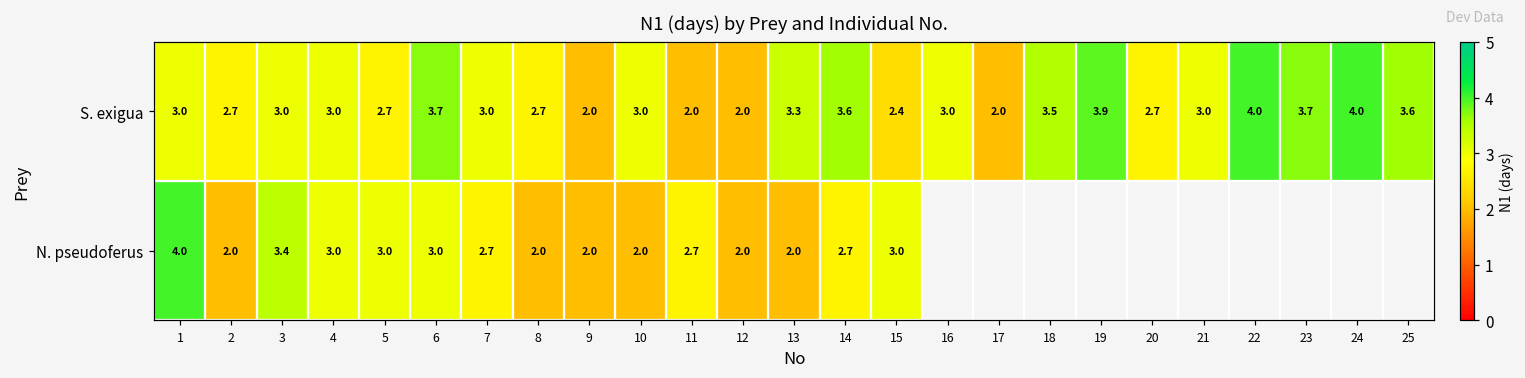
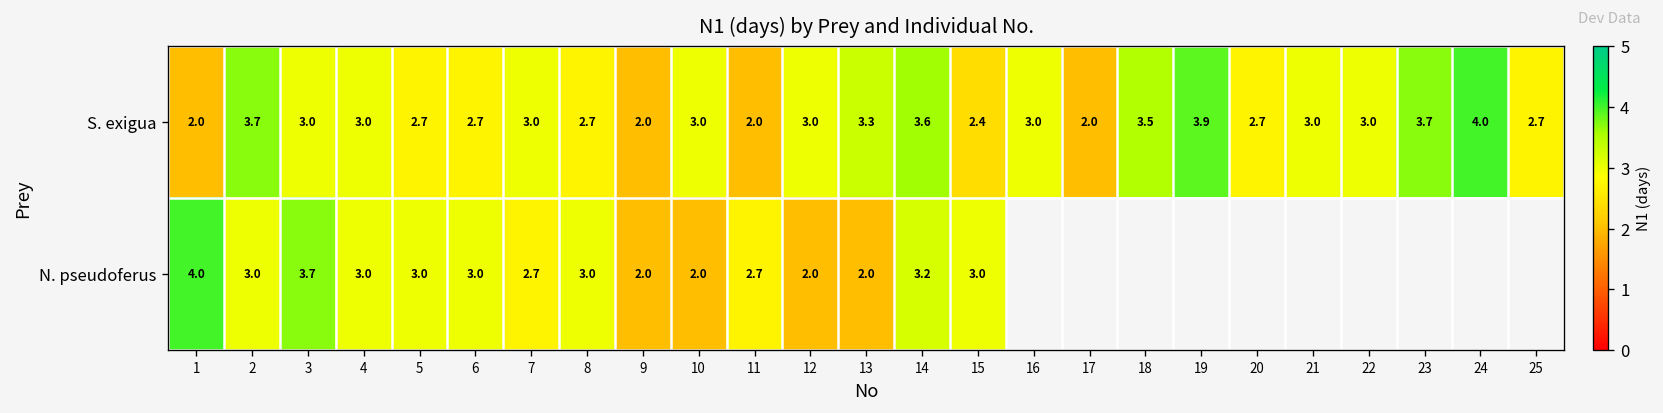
S. exigua, 1: 3.0 -> 2.0
S. exigua, 2: 2.7 -> 3.7
S. exigua, 6: 3.7 -> 2.7
S. exigua, 12: 2.0 -> 3.0
S. exigua, 22: 4.0 -> 3.0
S. exigua, 25: 3.6 -> 2.7
N. pseudoferus, 2: 2.0 -> 3.0
N. pseudoferus, 3: 3.4 -> 3.7
N. pseudoferus, 8: 2.0 -> 3.0
N. pseudoferus, 14: 2.7 -> 3.2
